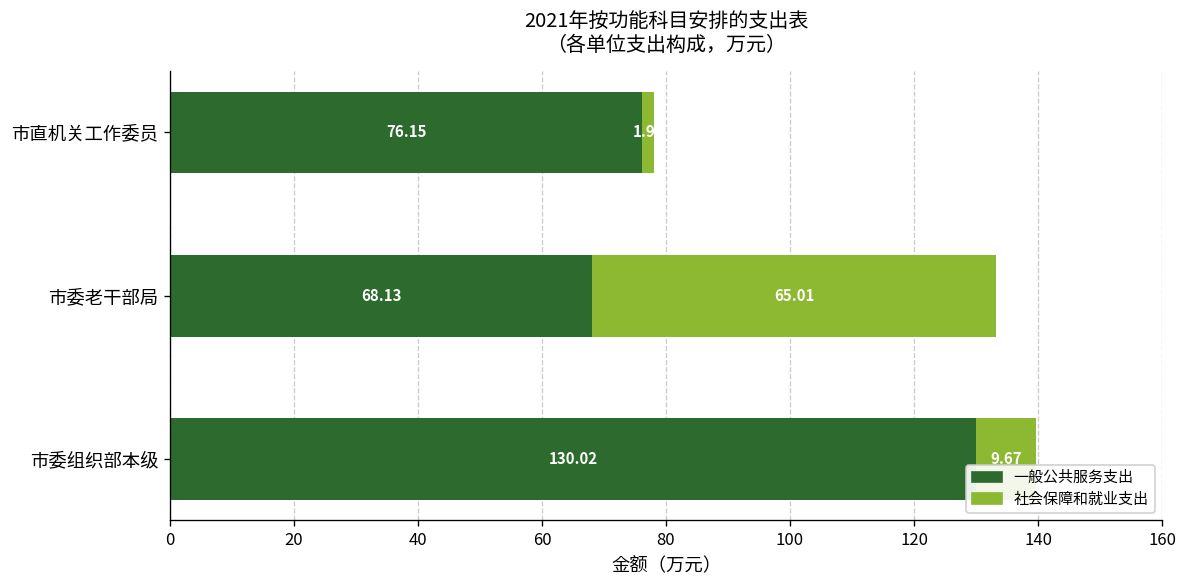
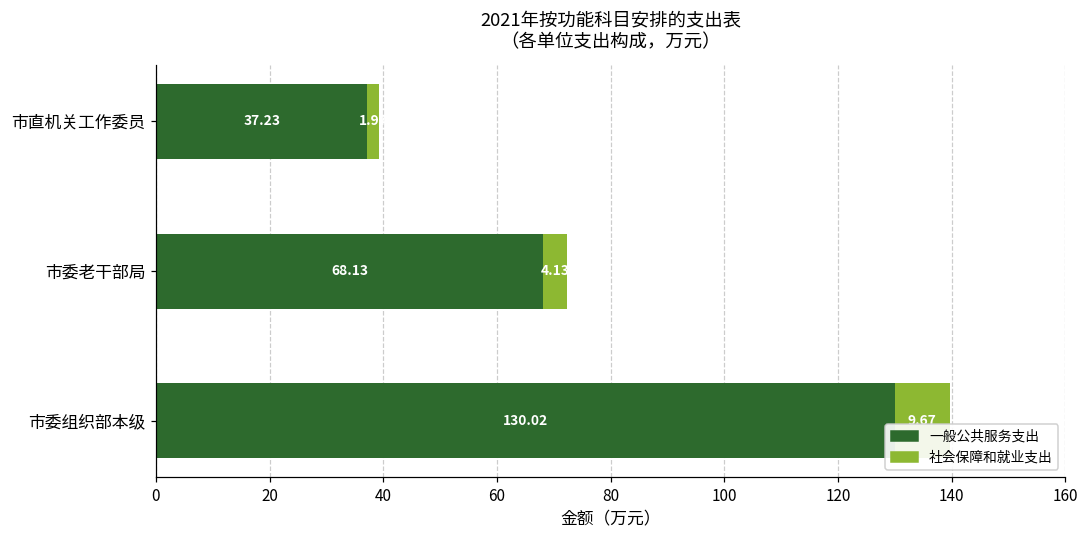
一般公共服务支出, 市直机关工作委员: 76.15 -> 37.23
社会保障和就业支出, 市委老干部局: 65.01 -> 4.13
